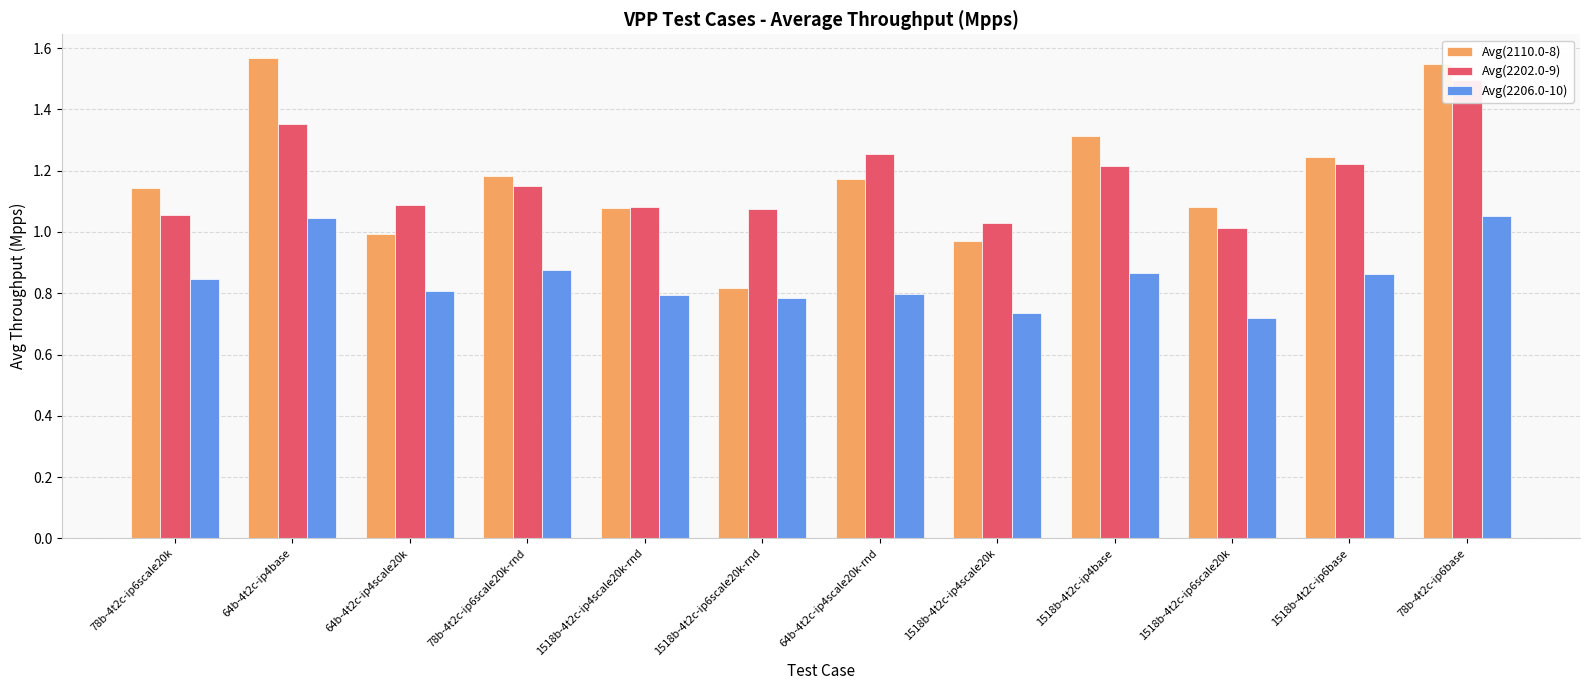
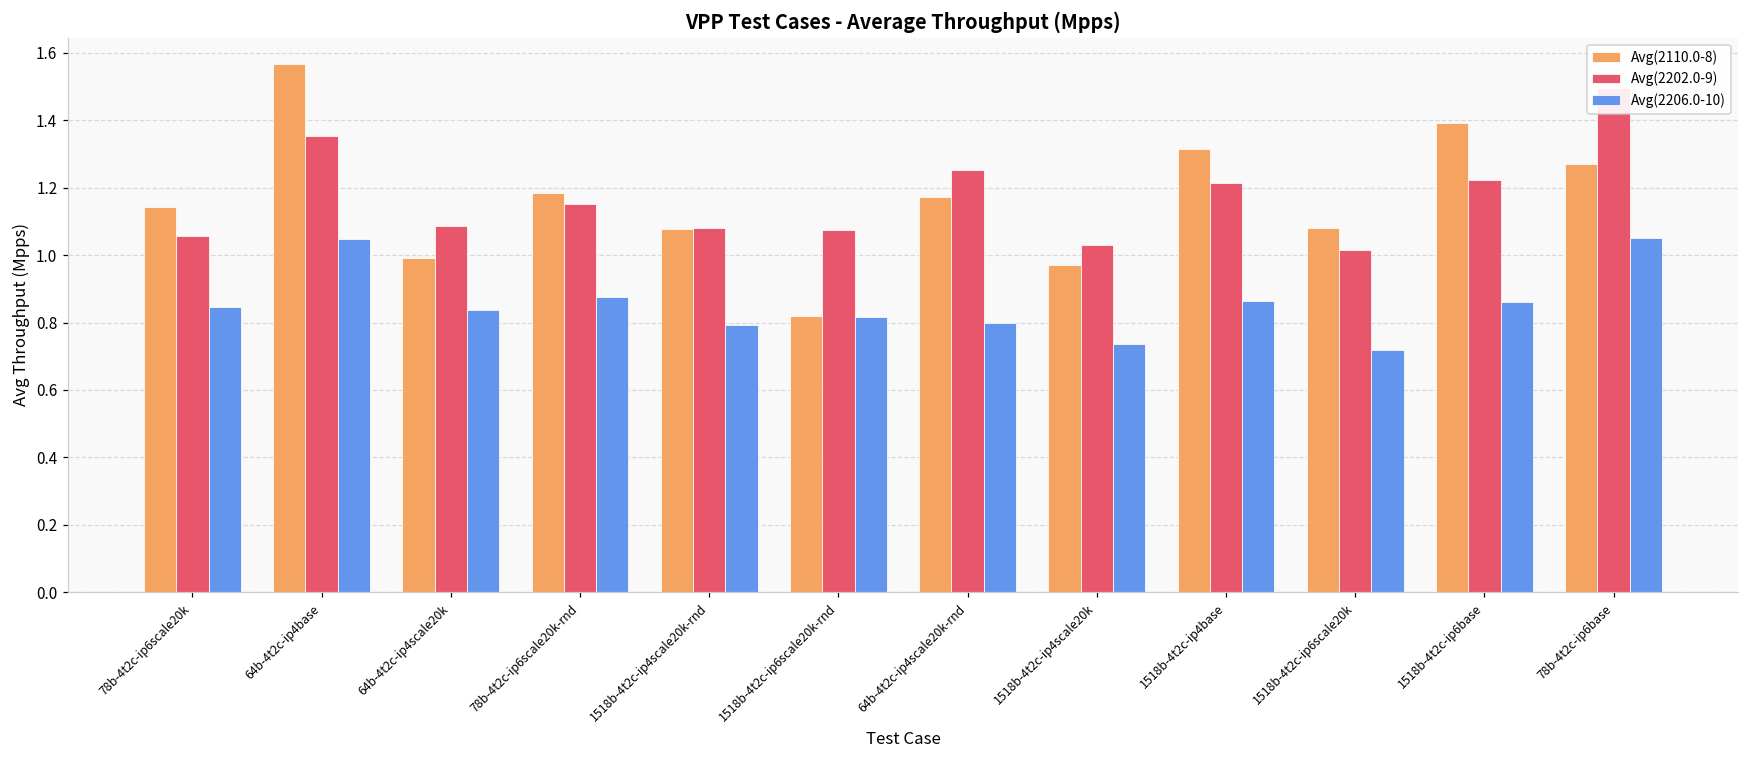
Avg(2206.0-10), 64b-4t2c-ip4scale20k: 0.81 -> 0.84
Avg(2206.0-10), 1518b-4t2c-ip6scale20k-rnd: 0.79 -> 0.82
Avg(2110.0-8), 1518b-4t2c-ip6base: 1.24 -> 1.39
Avg(2110.0-8), 78b-4t2c-ip6base: 1.55 -> 1.27
